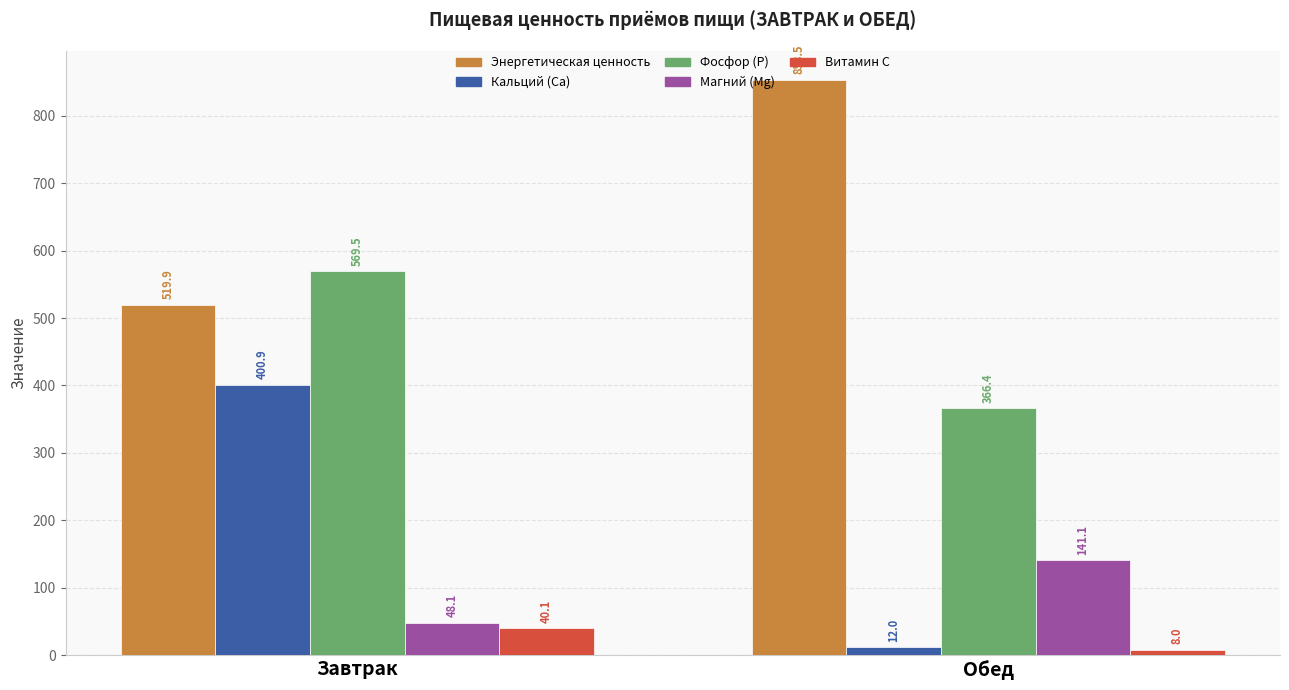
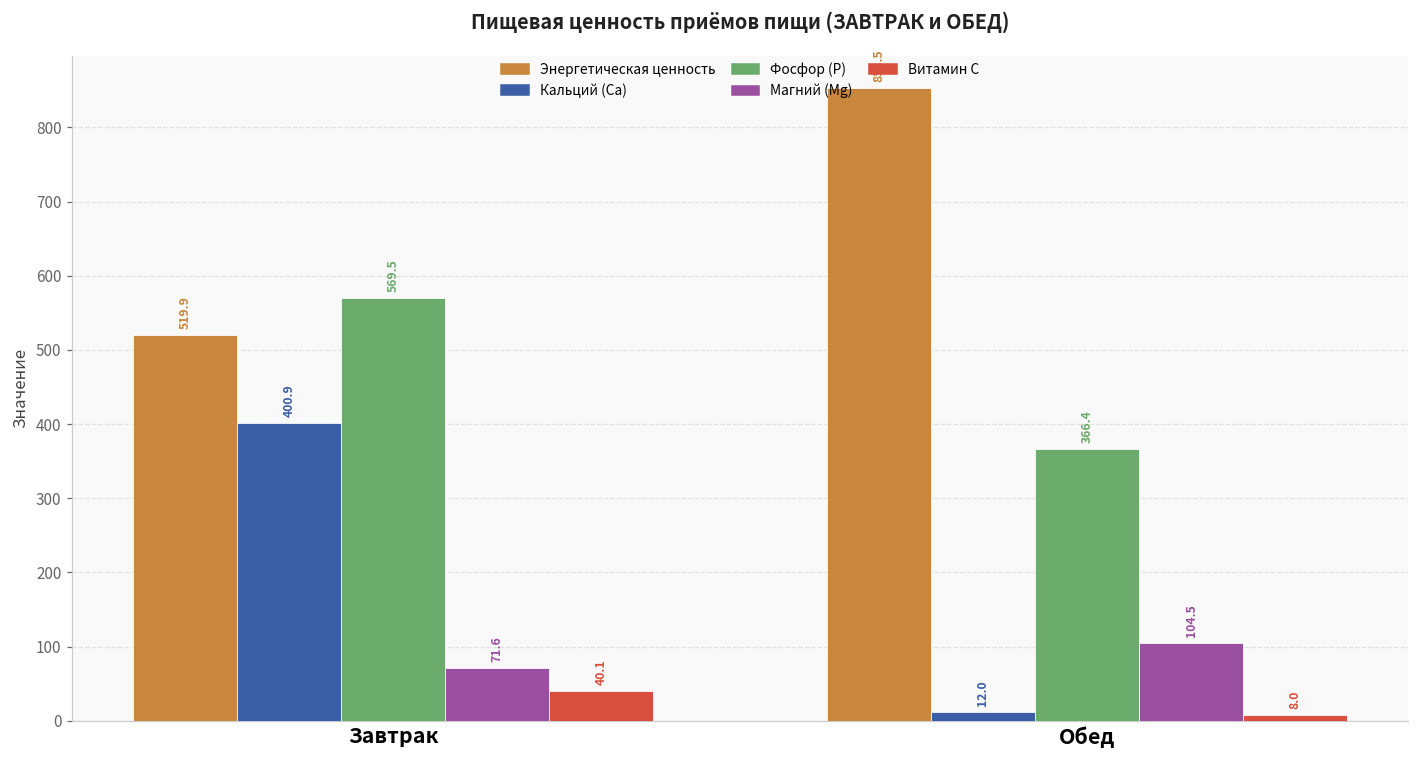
Магний (Mg), Завтрак: 48.1 -> 71.6
Магний (Mg), Обед: 141.1 -> 104.5
